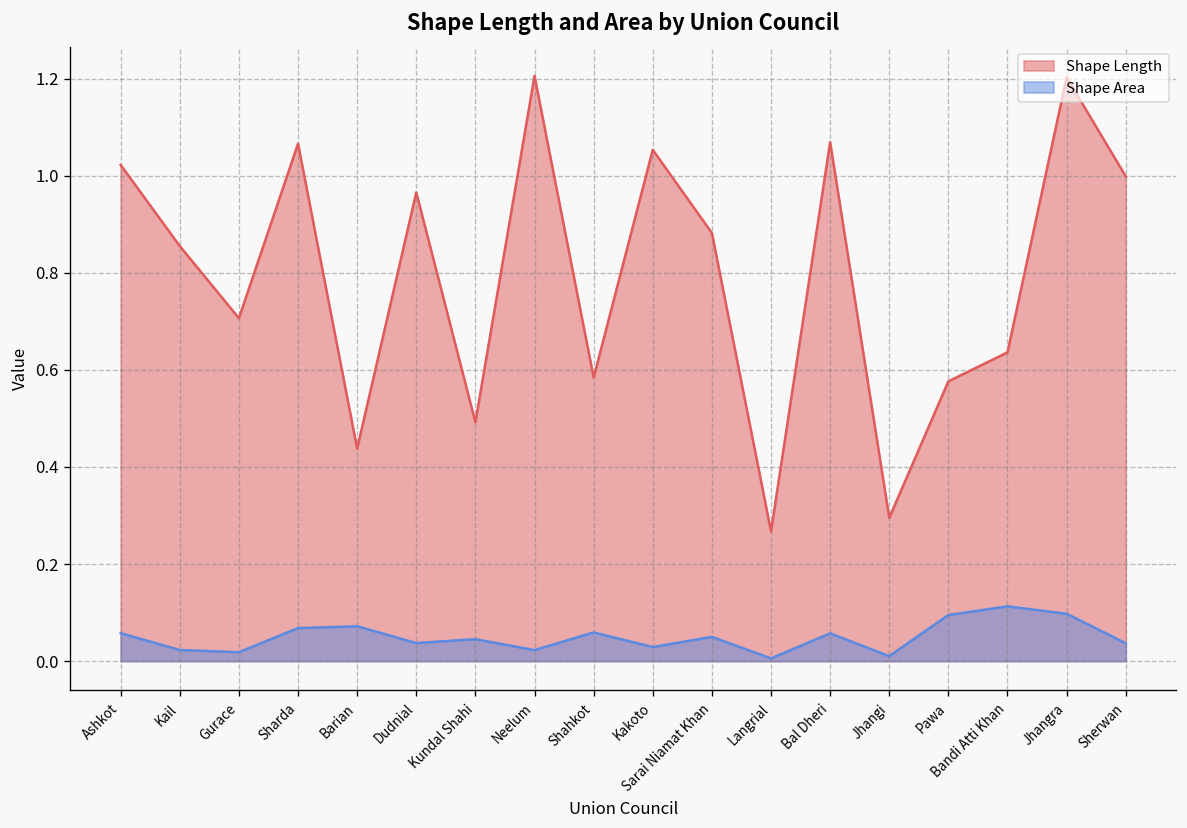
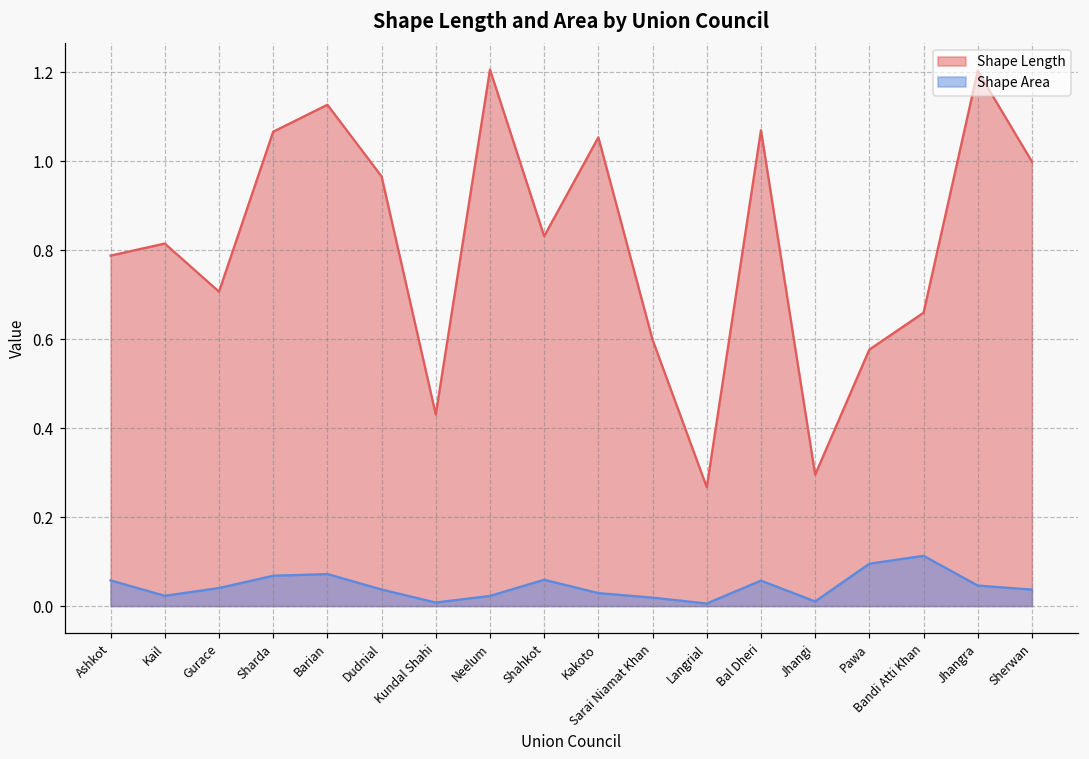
Shape Length, Ashkot: 1.02 -> 0.79
Shape Length, Kail: 0.86 -> 0.81
Shape Area, Gurace: 0.02 -> 0.04
Shape Length, Barian: 0.44 -> 1.13
Shape Length, Kundal Shahi: 0.49 -> 0.43
Shape Area, Kundal Shahi: 0.05 -> 0.01
Shape Length, Shahkot: 0.58 -> 0.83
Shape Length, Sarai Niamat Khan: 0.88 -> 0.60
Shape Area, Sarai Niamat Khan: 0.05 -> 0.02
Shape Length, Bandi Atti Khan: 0.64 -> 0.66
Shape Area, Jhangra: 0.10 -> 0.05
